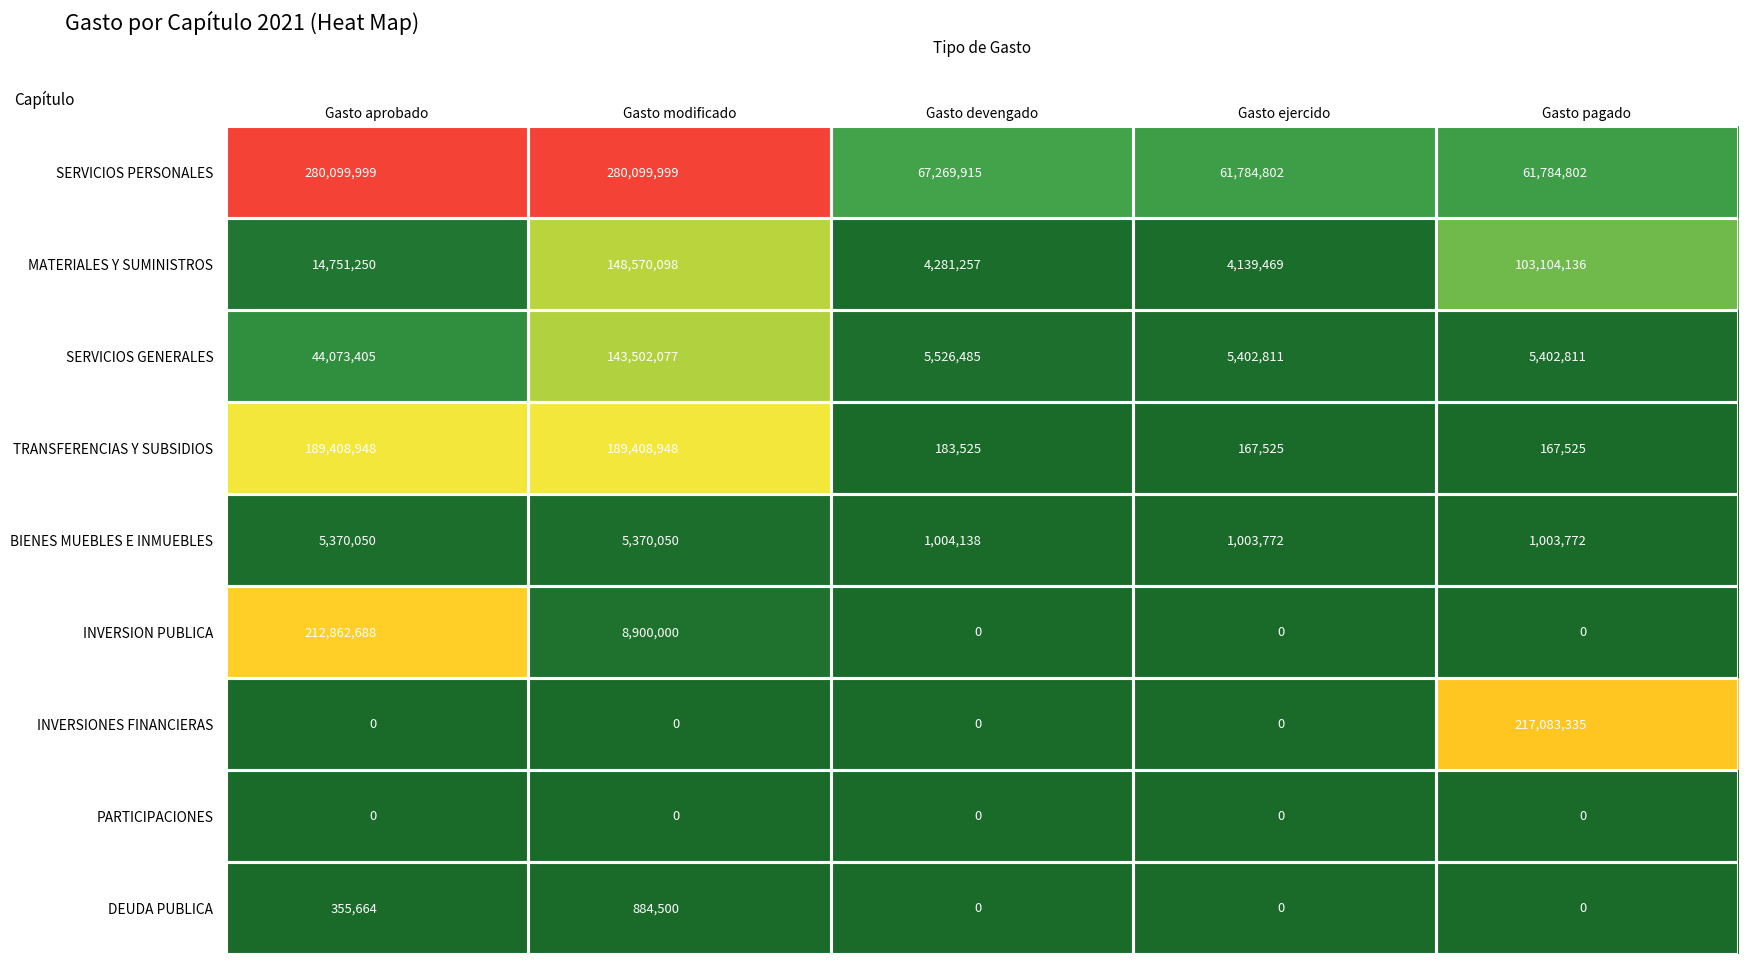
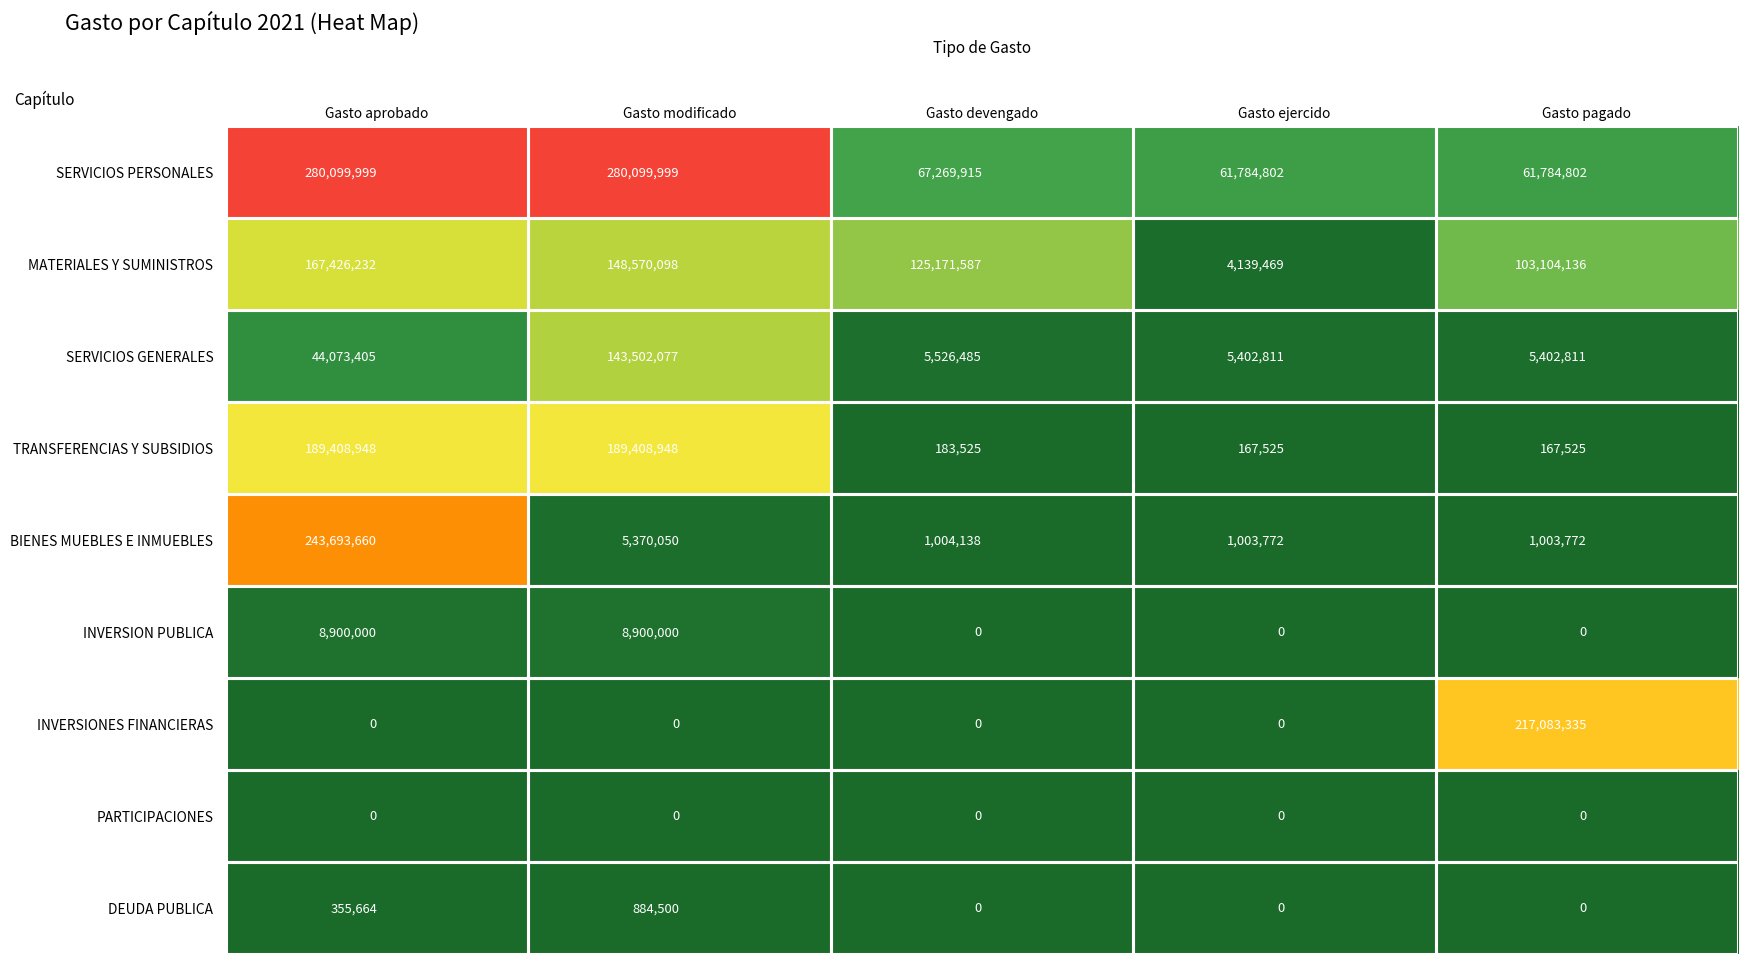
MATERIALES Y SUMINISTROS, Gasto aprobado: 14,751,250 -> 167,426,232
MATERIALES Y SUMINISTROS, Gasto devengado: 4,281,257 -> 125,171,587
BIENES MUEBLES E INMUEBLES, Gasto aprobado: 5,370,050 -> 243,693,660
INVERSION PUBLICA, Gasto aprobado: 212,862,688 -> 8,900,000
